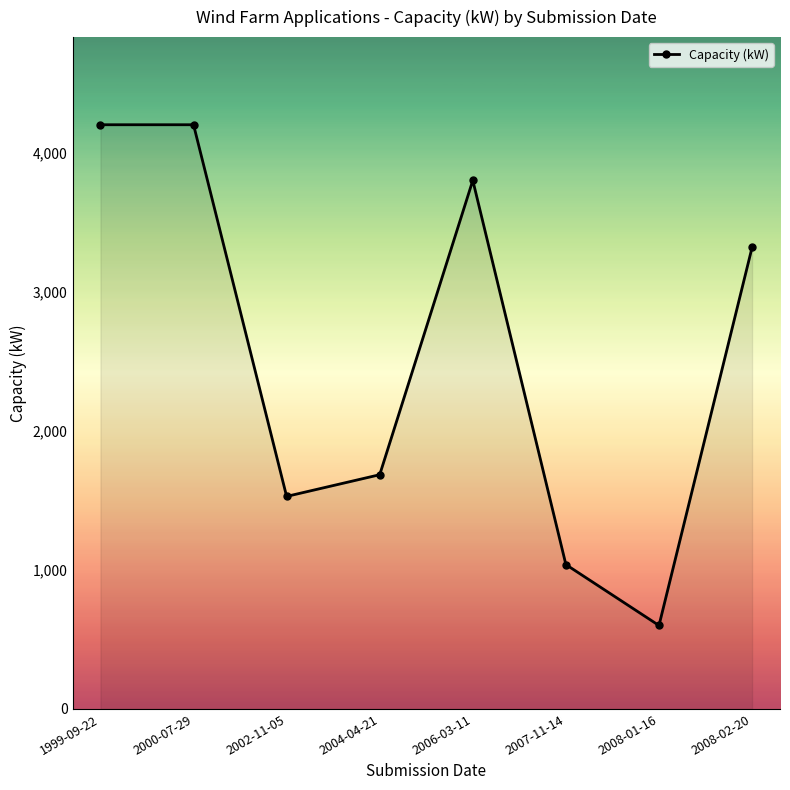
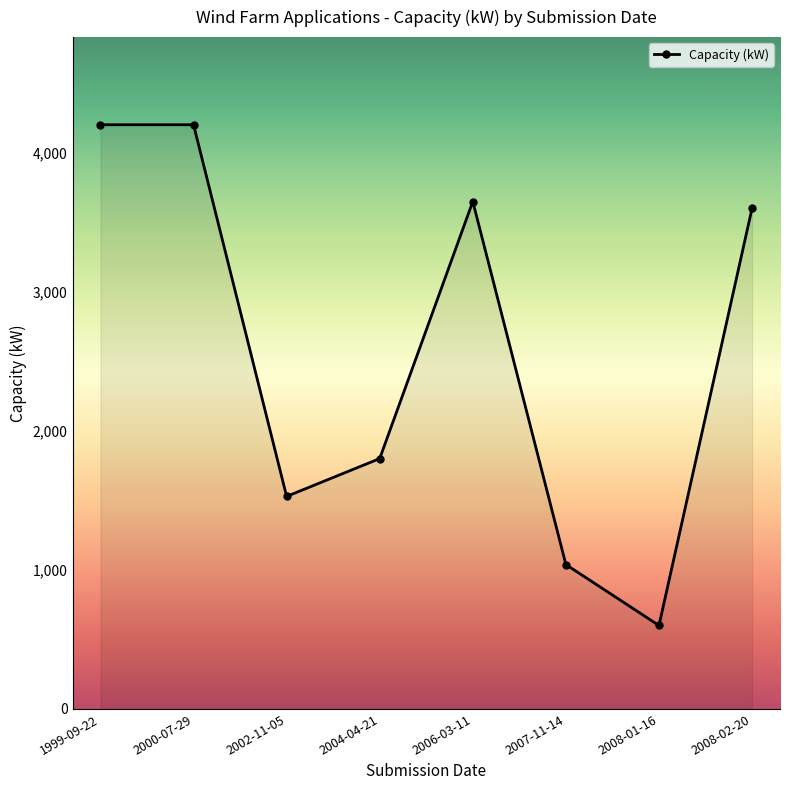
2004-04-21: 1,680 -> 1,800
2006-03-11: 3,800 -> 3,650
2008-02-20: 3,320 -> 3,600
